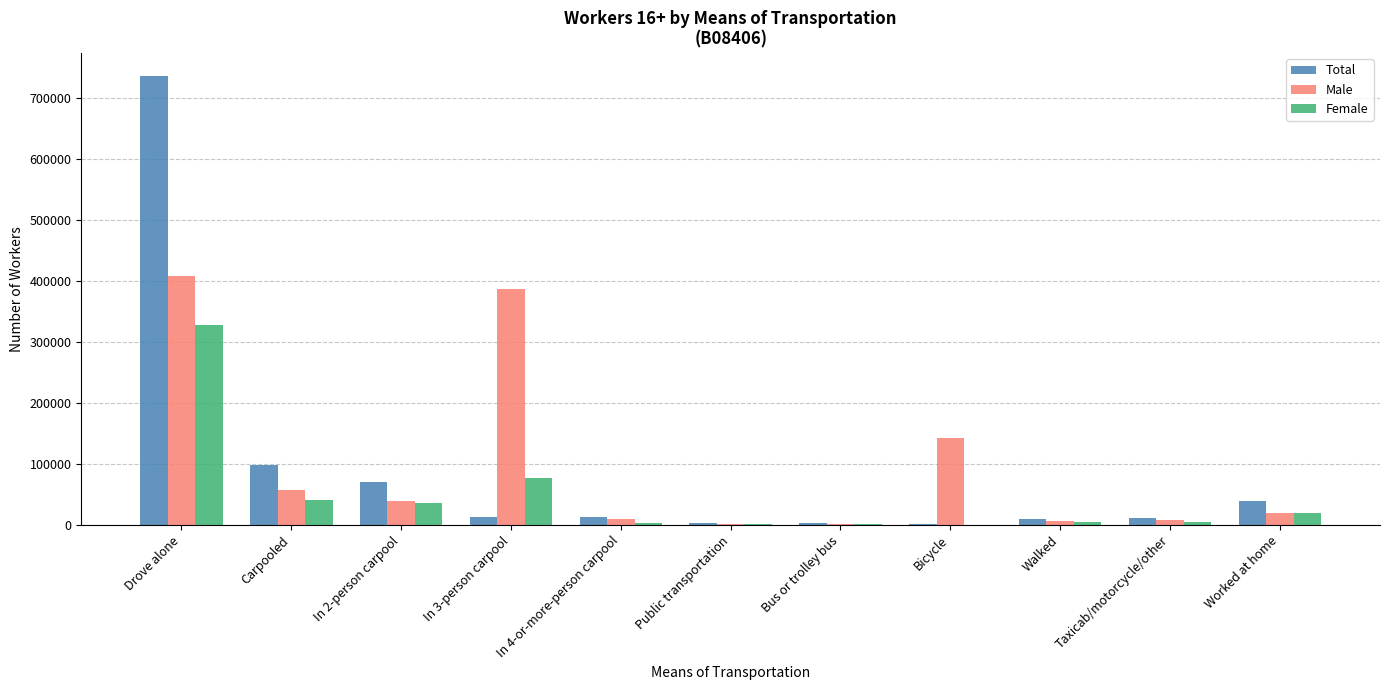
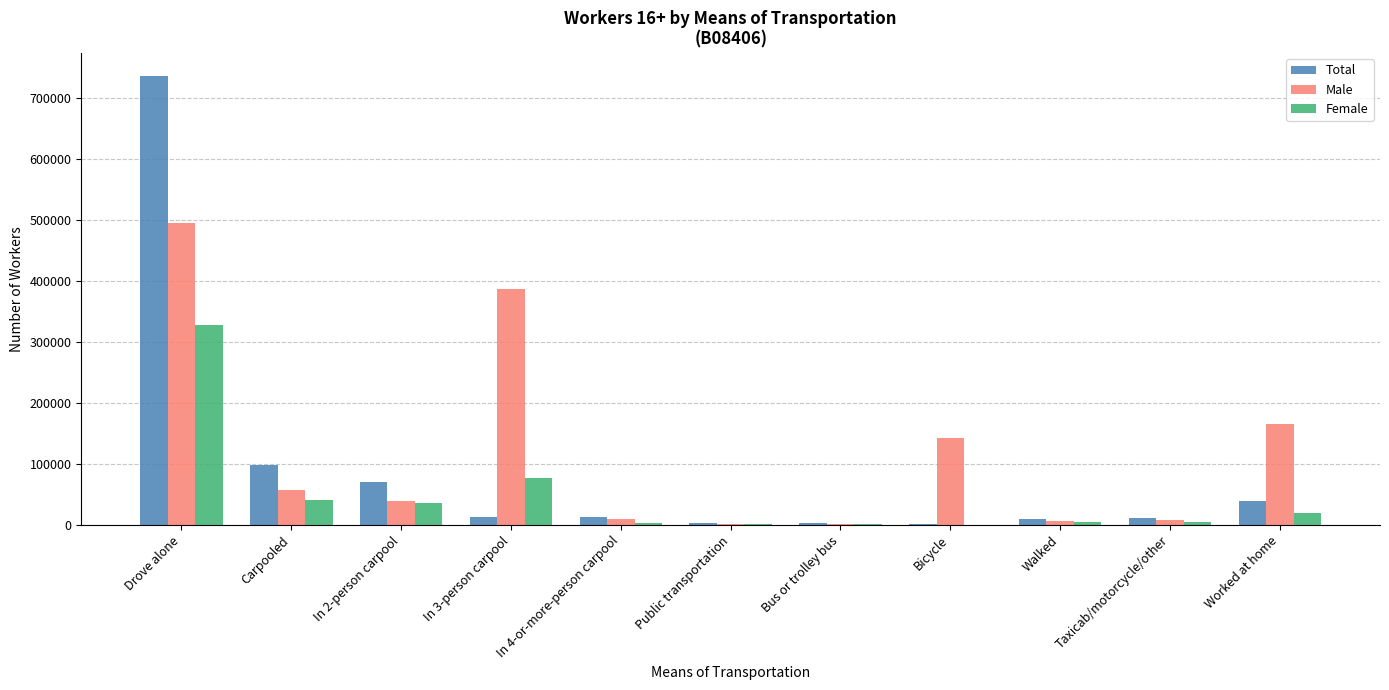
Male, Drove alone: 410000 -> 490000
Male, Worked at home: 20000 -> 160000
